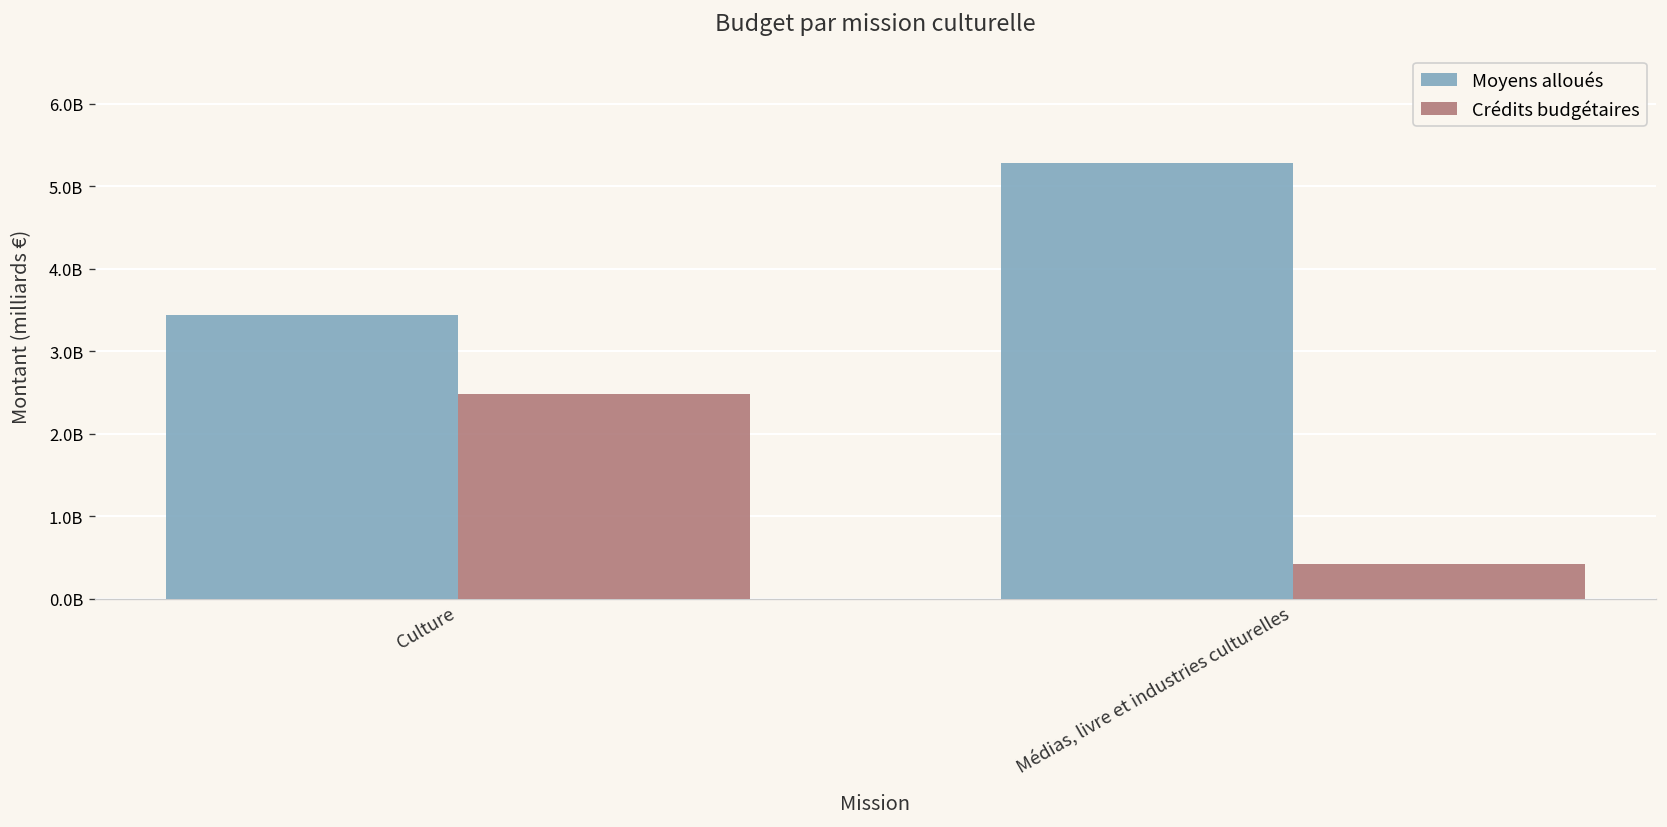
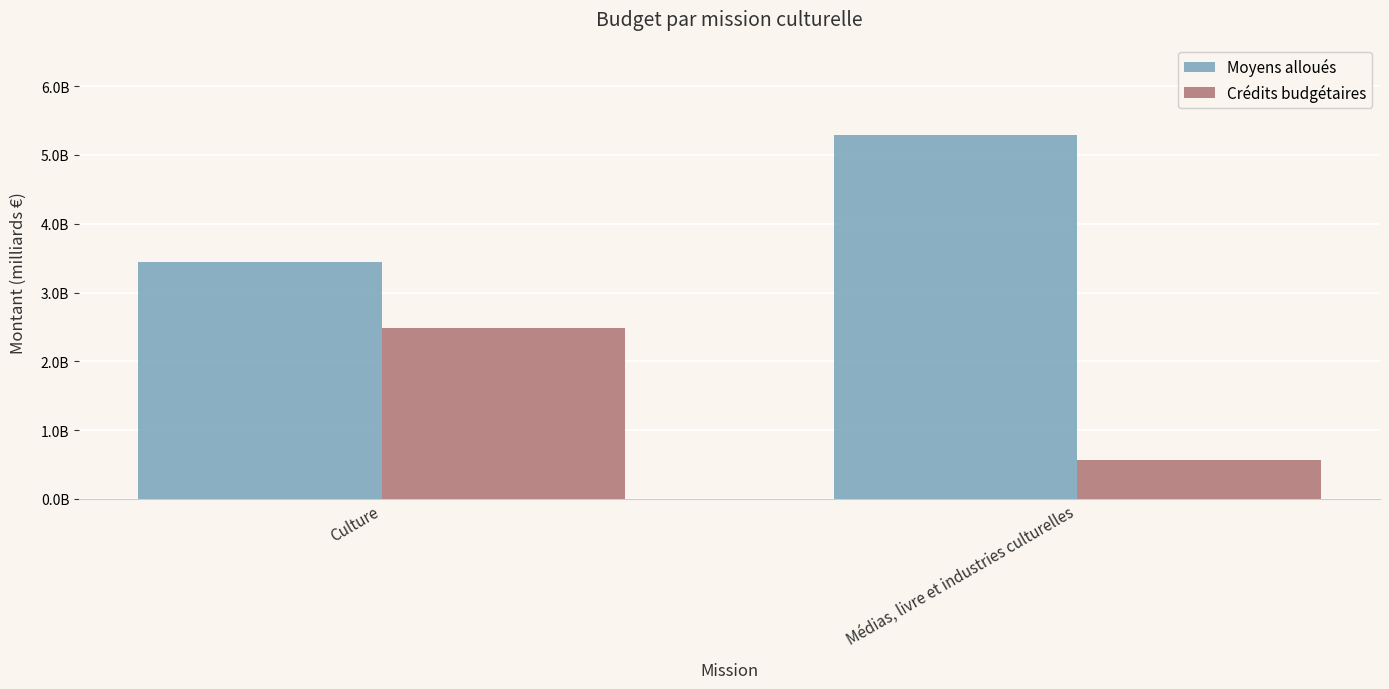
Crédits budgétaires, Médias, livre et industries culturelles: 400000000 -> 600000000
